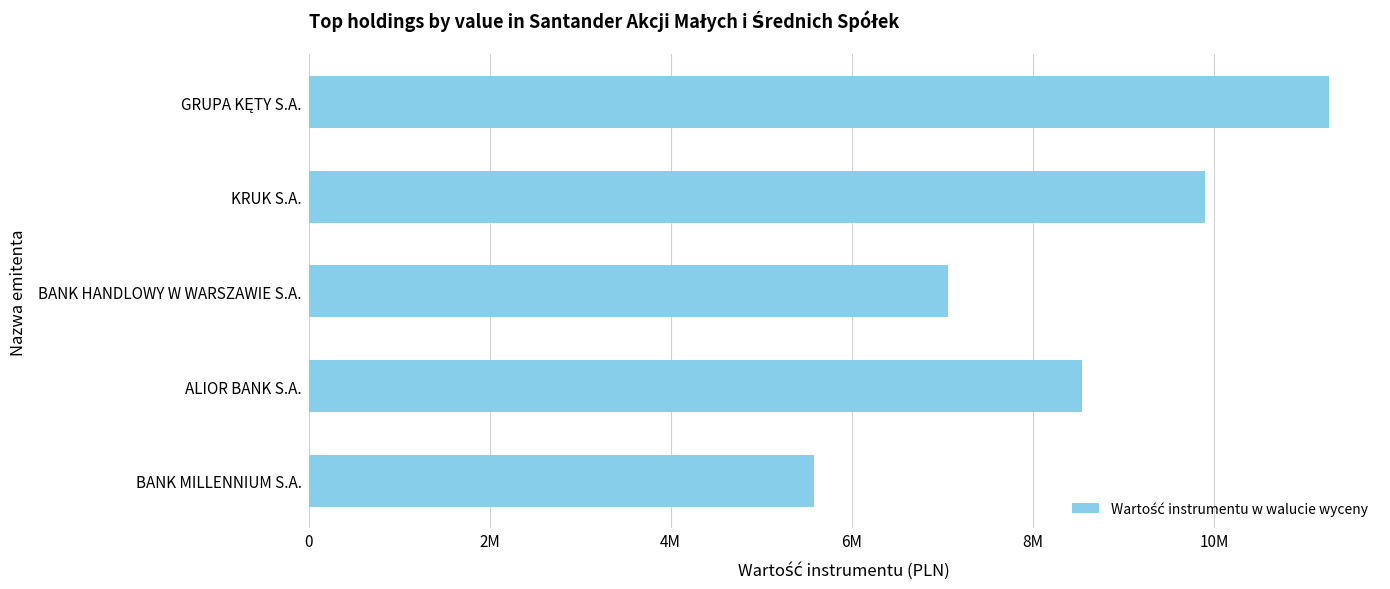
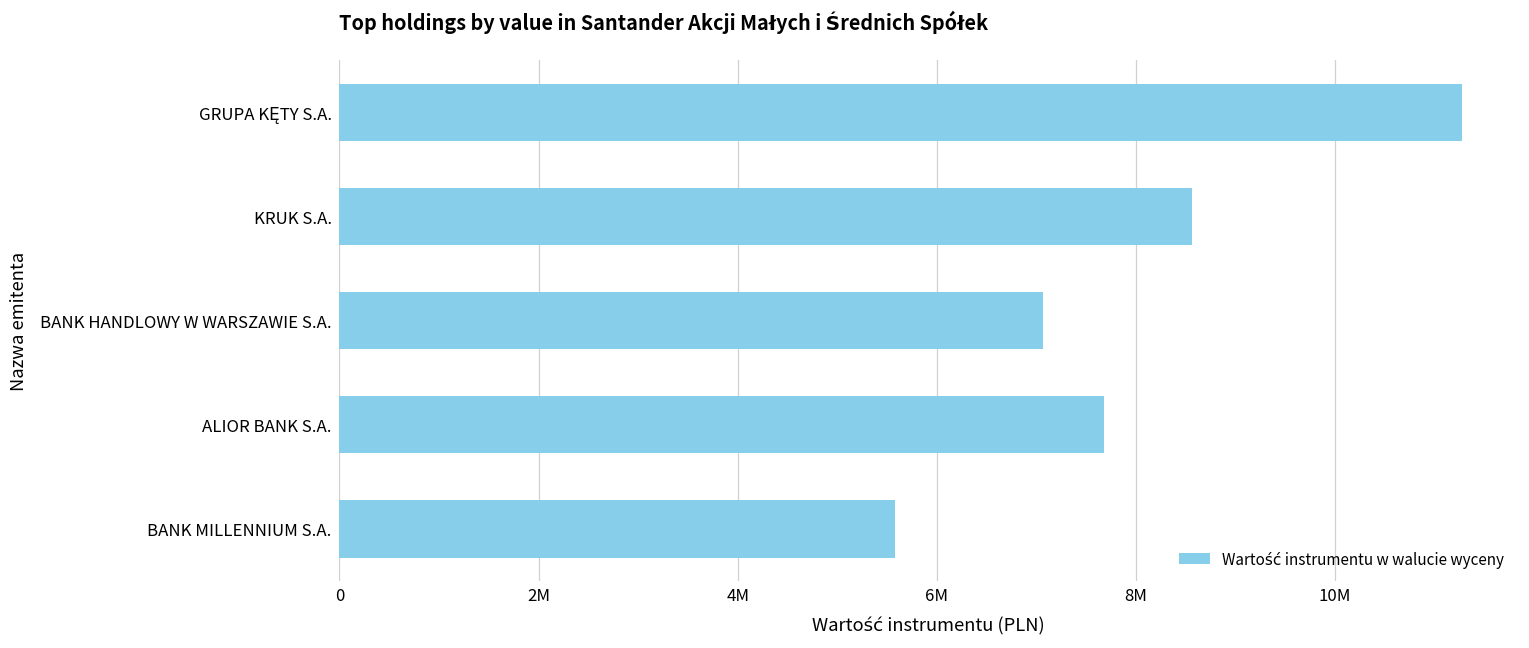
KRUK S.A.: 9900000 -> 8600000
ALIOR BANK S.A.: 8500000 -> 7700000
